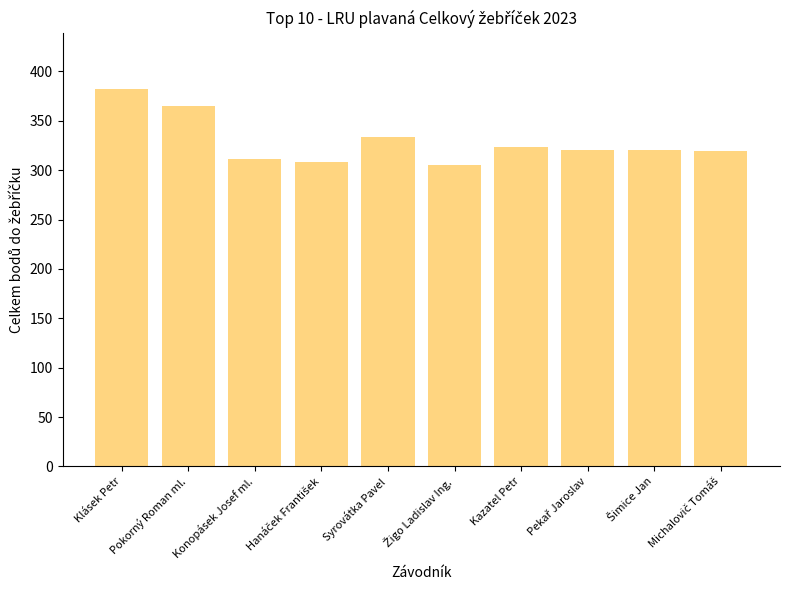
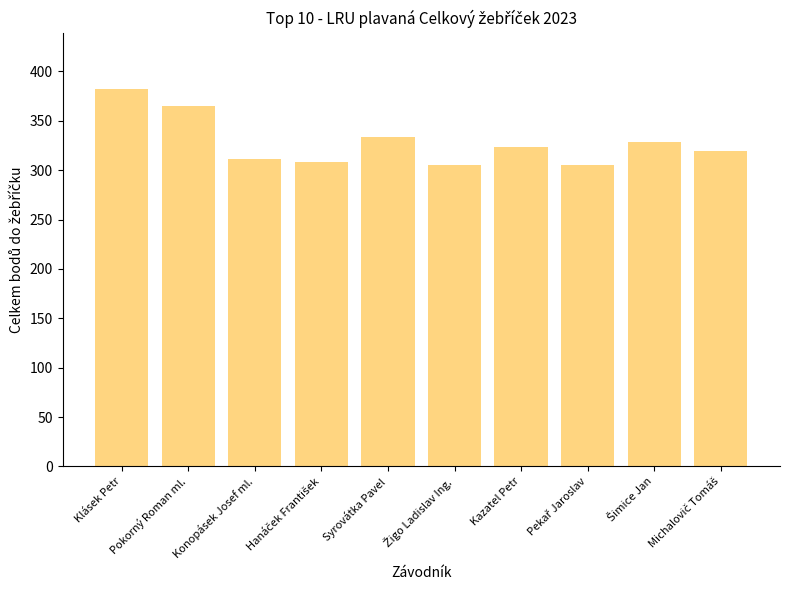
Pekař Jaroslav: 320 -> 310
Šimice Jan: 320 -> 330
